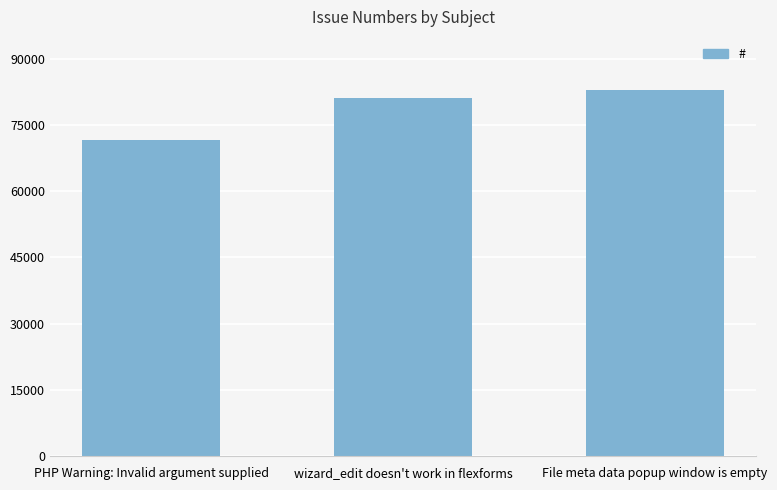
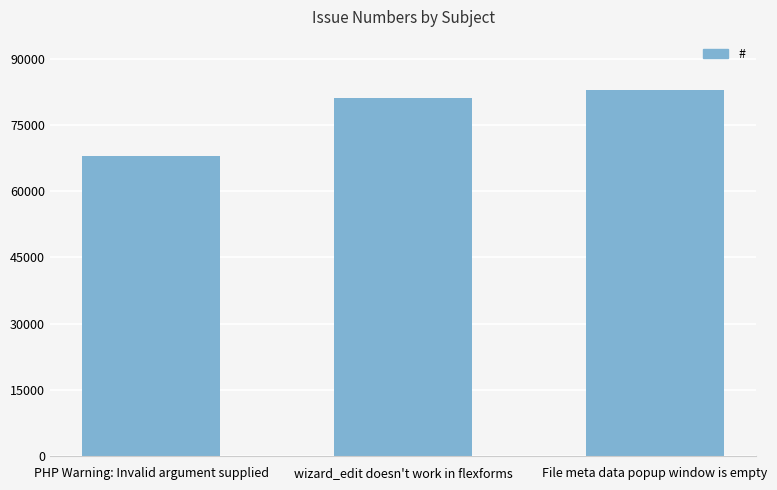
PHP Warning: Invalid argument supplied: 72000 -> 68000
